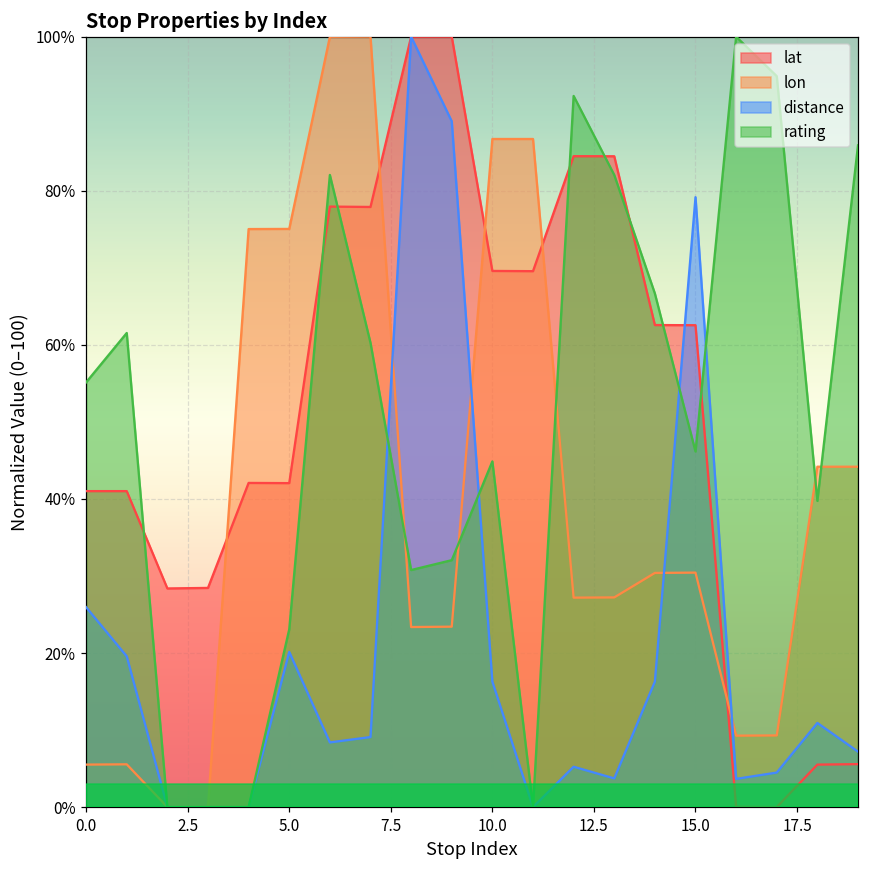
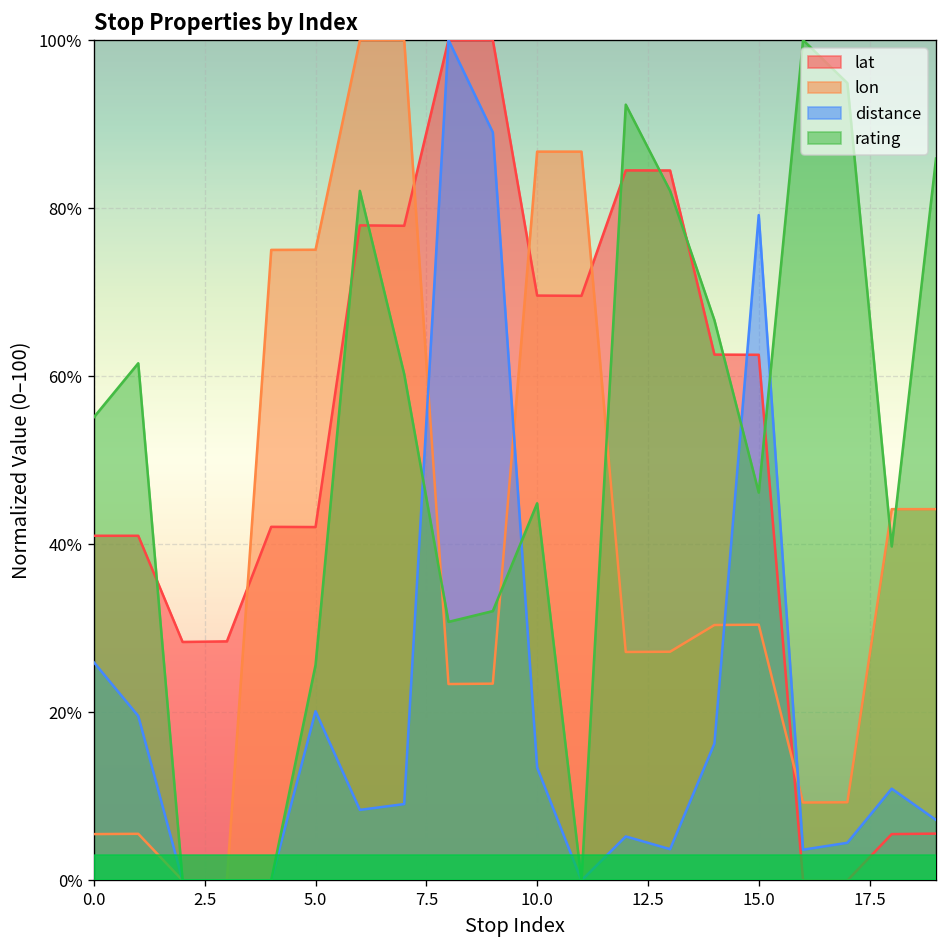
rating, 5.0: 23% -> 26%
distance, 10.0: 16% -> 13%
